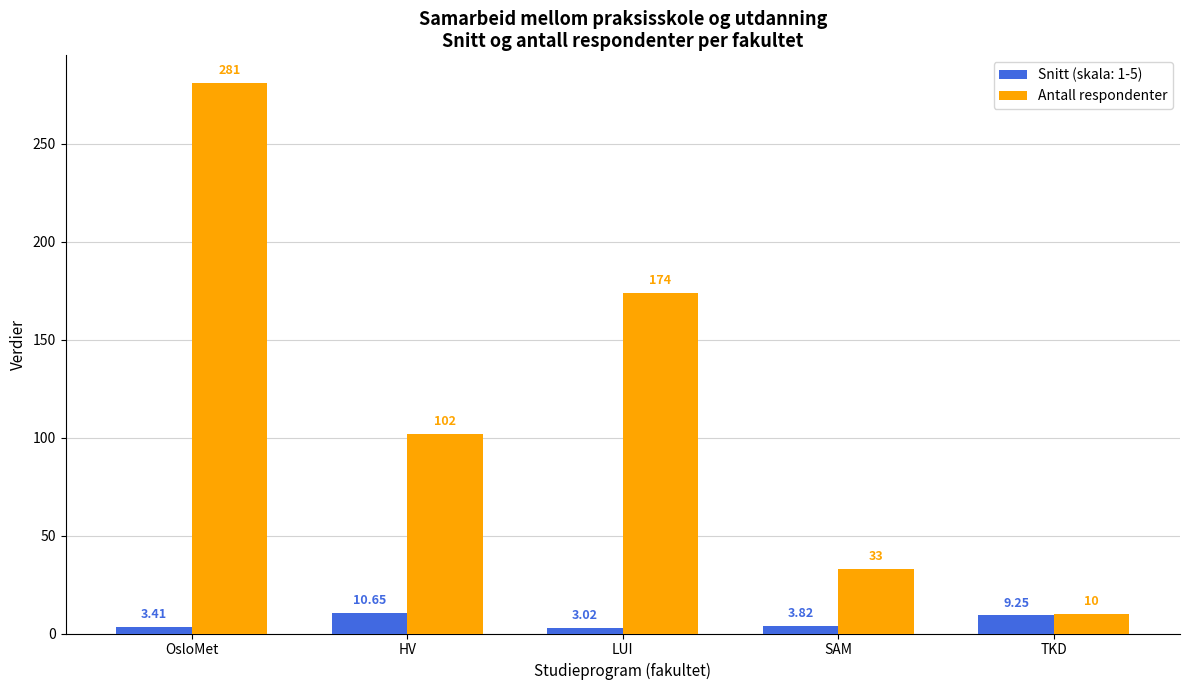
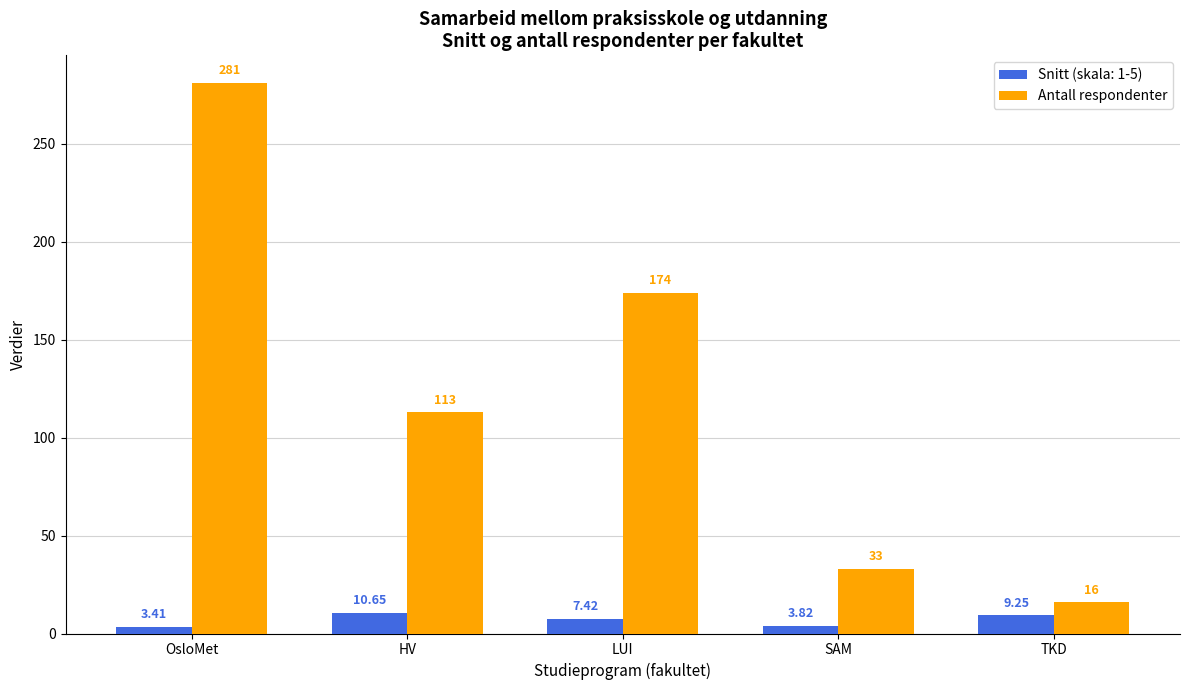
Antall respondenter, HV: 102 -> 113
Snitt (skala: 1-5), LUI: 3.02 -> 7.42
Antall respondenter, TKD: 10 -> 16
